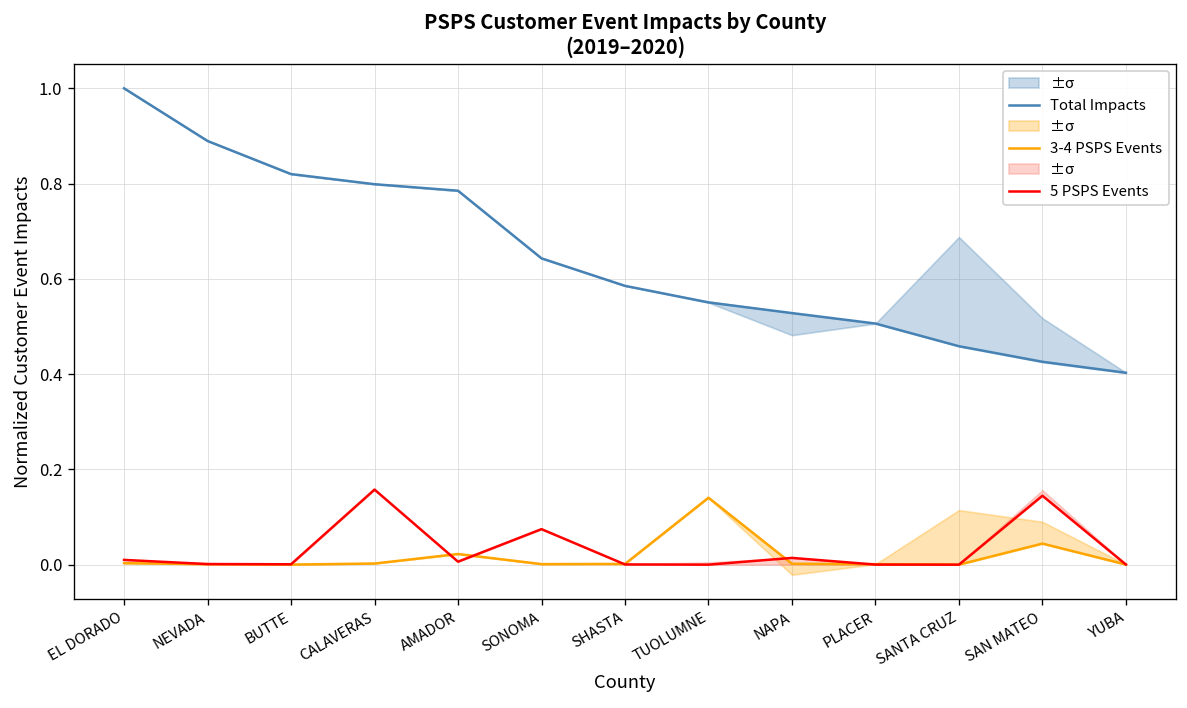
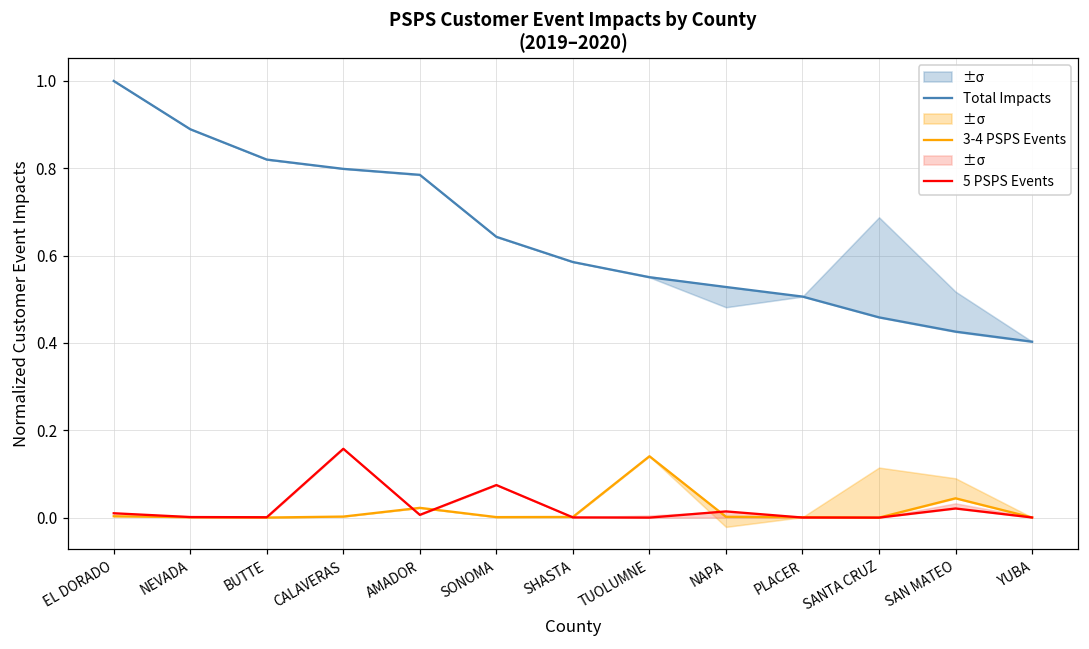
5 PSPS Events, SAN MATEO: 0.14 -> 0.02
